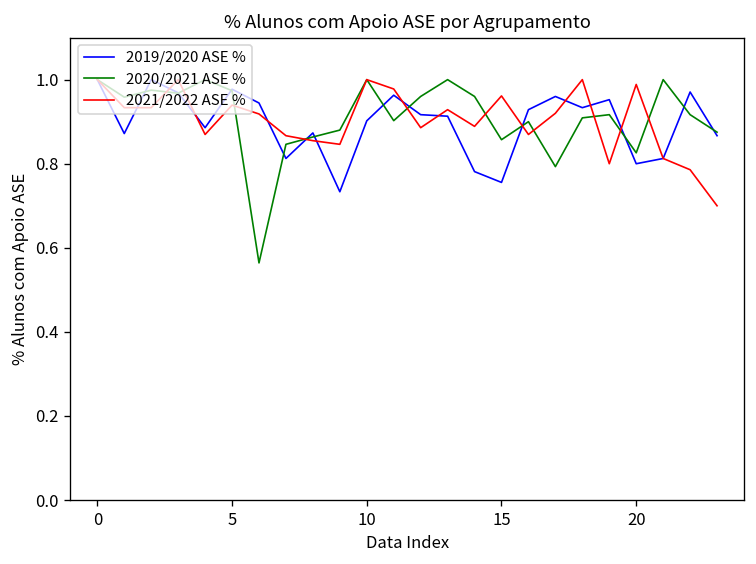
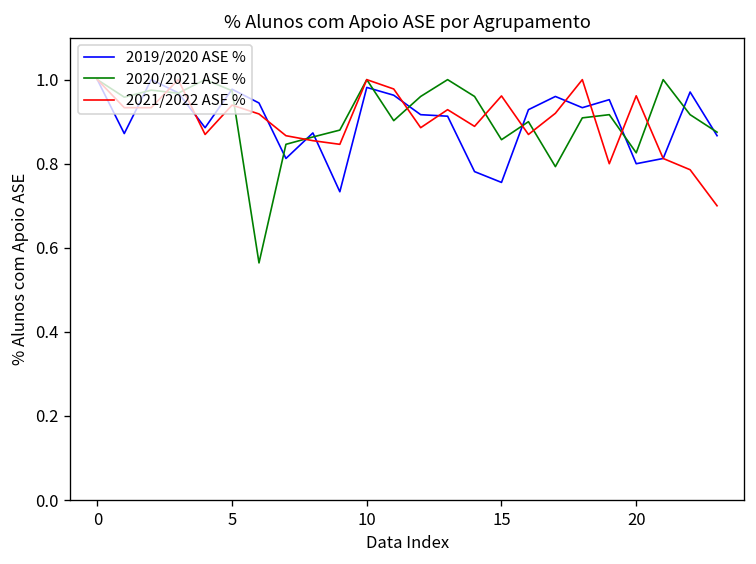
2019/2020 ASE %, 10: 0.90 -> 0.98
2021/2022 ASE %, 20: 0.99 -> 0.96
